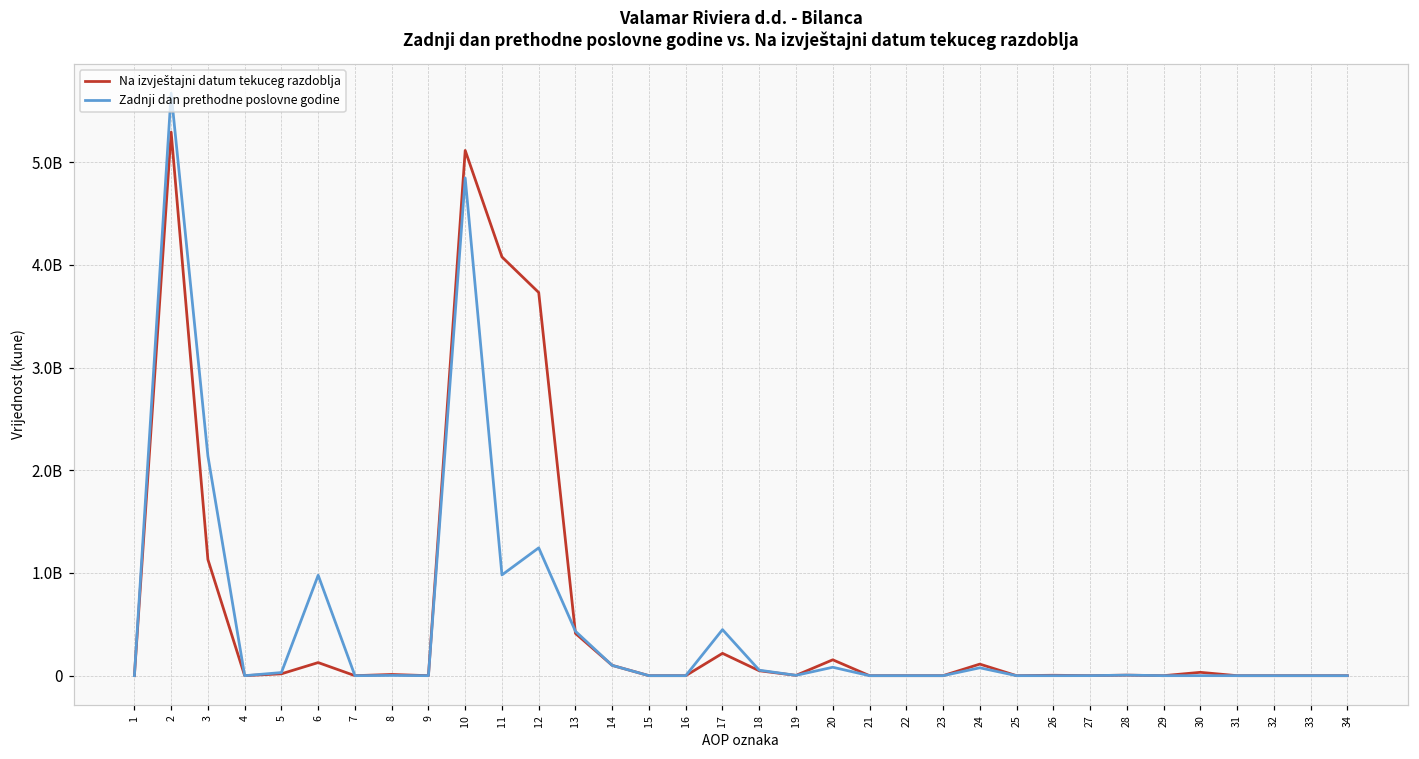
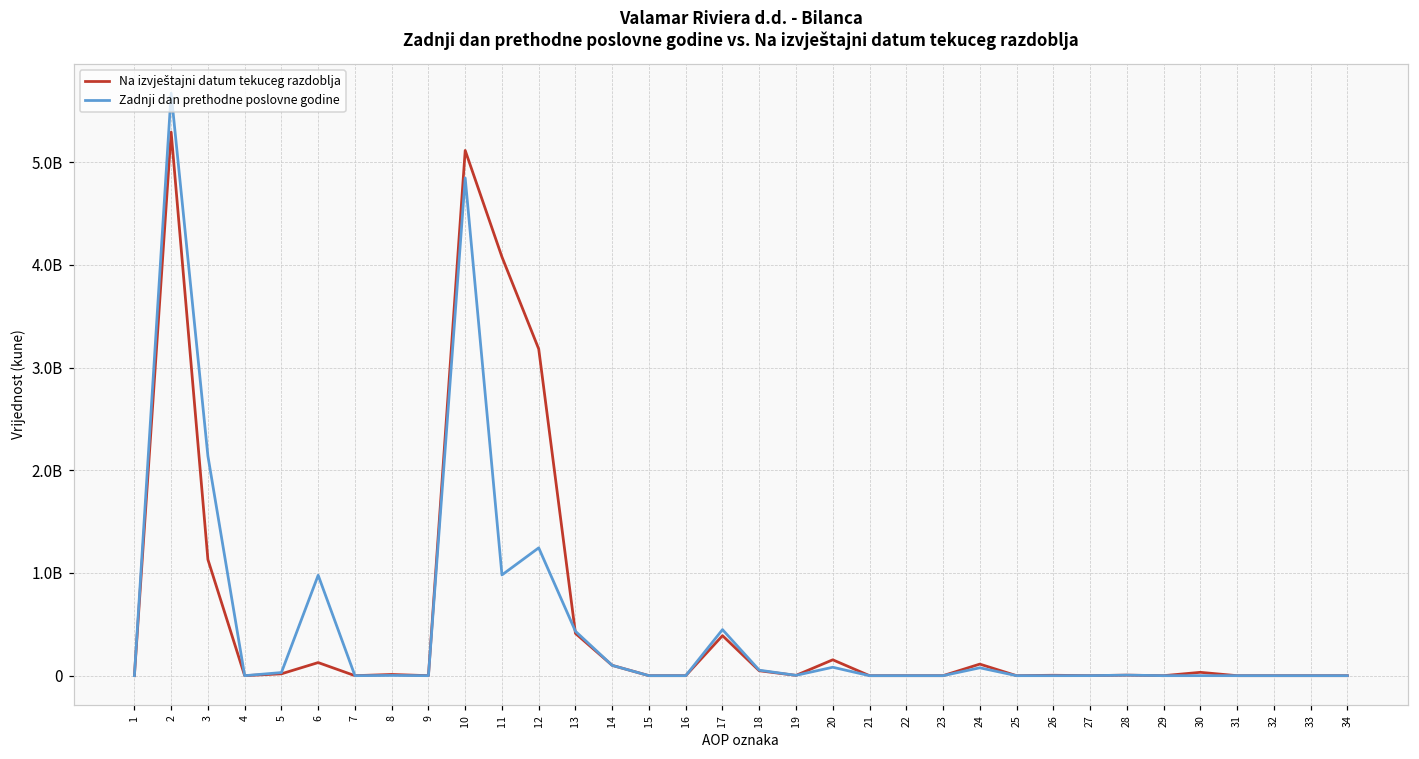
Na izvještajni datum tekuceg razdoblja, 12: 3700000000 -> 3200000000
Na izvještajni datum tekuceg razdoblja, 17: 200000000 -> 400000000
